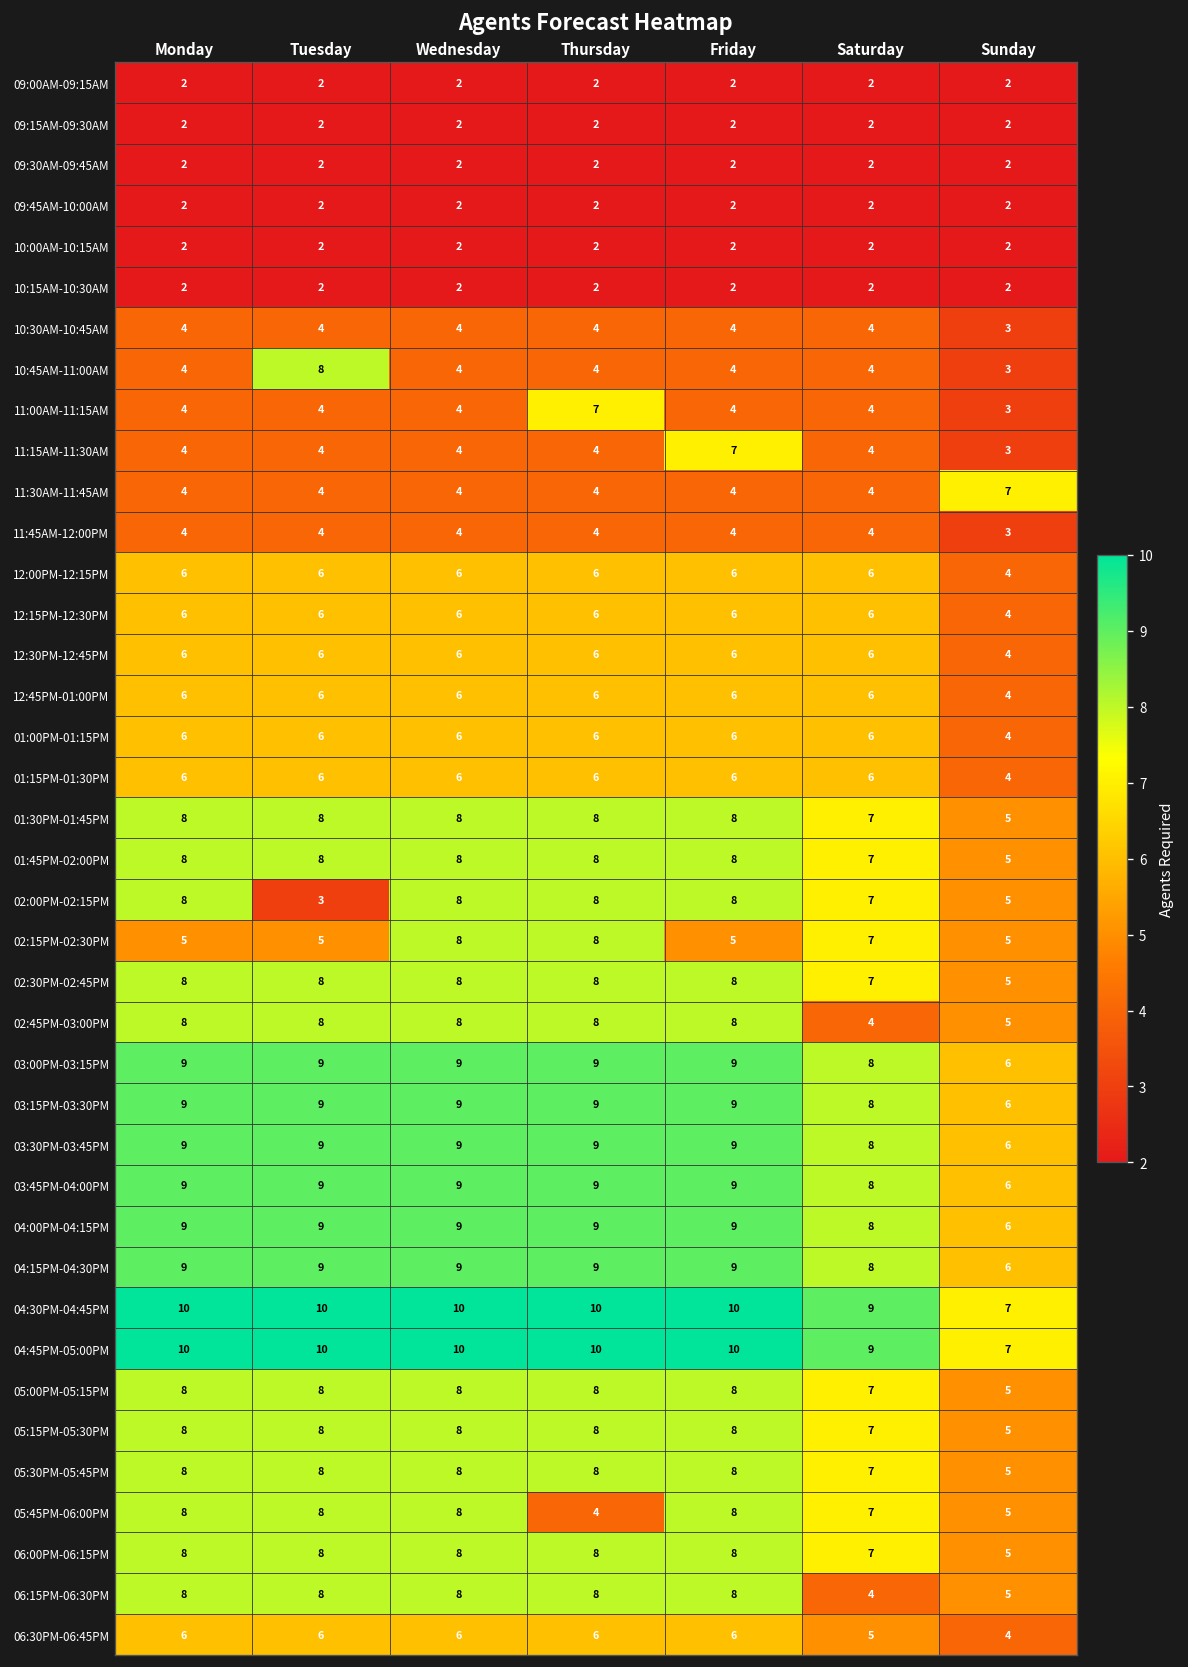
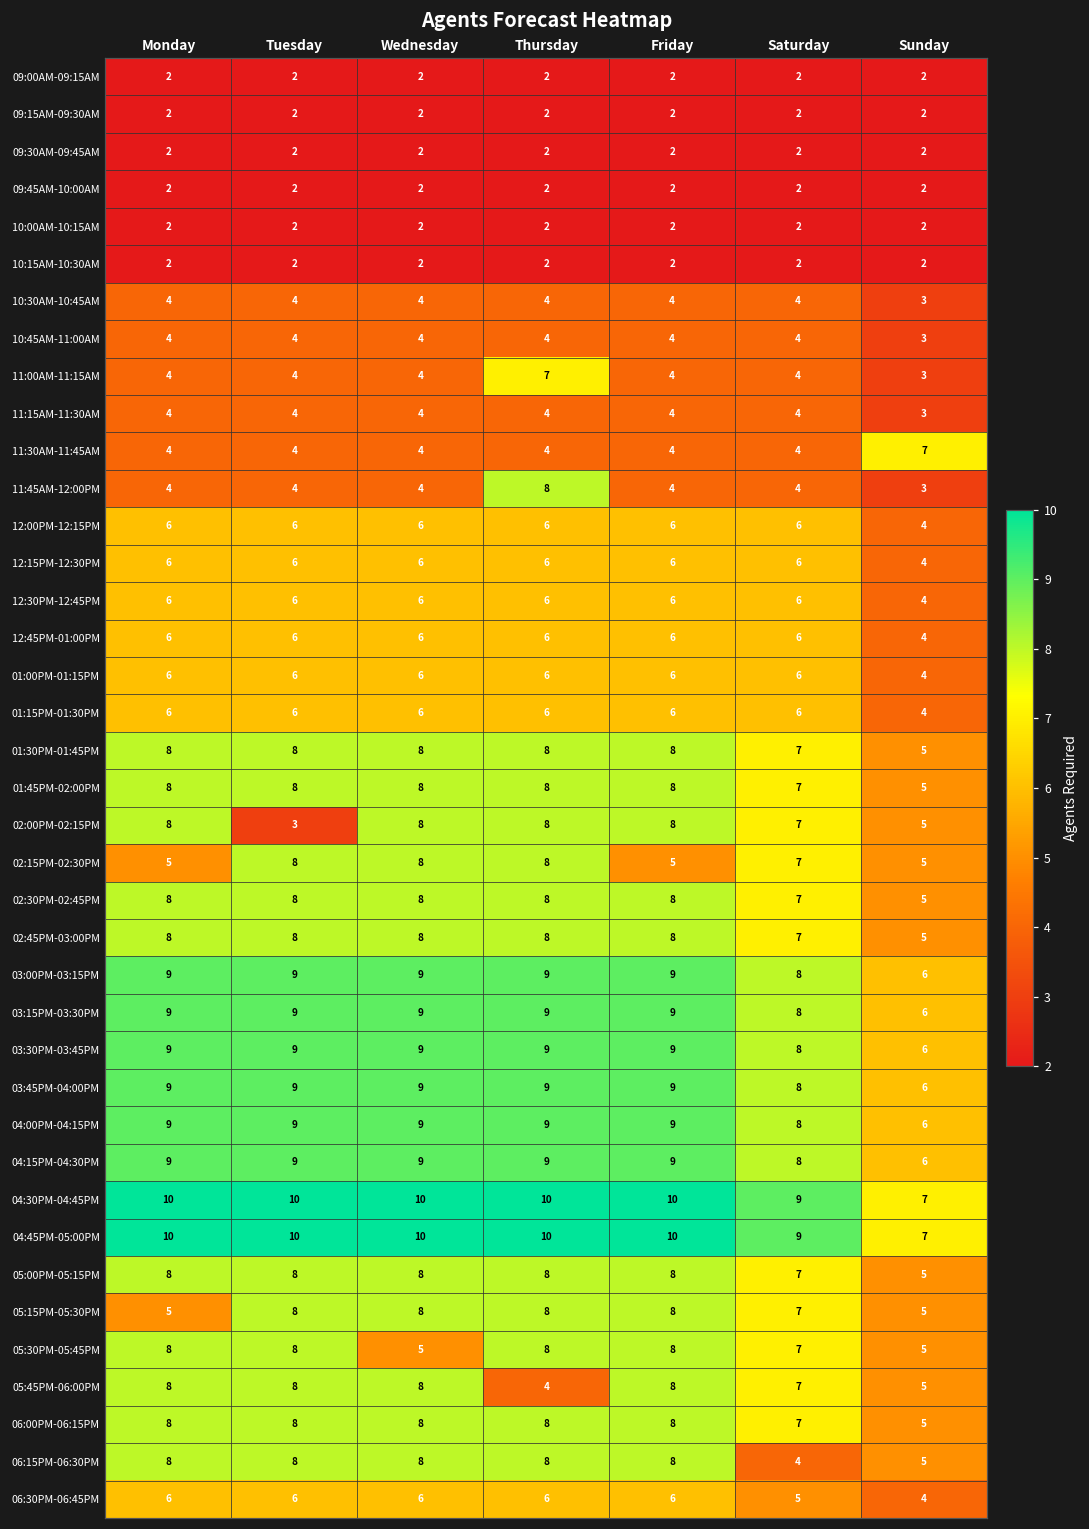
10:45AM-11:00AM, Tuesday: 8 -> 4
11:15AM-11:30AM, Friday: 7 -> 4
11:45AM-12:00PM, Thursday: 4 -> 8
02:15PM-02:30PM, Tuesday: 5 -> 8
02:45PM-03:00PM, Saturday: 4 -> 7
05:15PM-05:30PM, Monday: 8 -> 5
05:30PM-05:45PM, Wednesday: 8 -> 5
